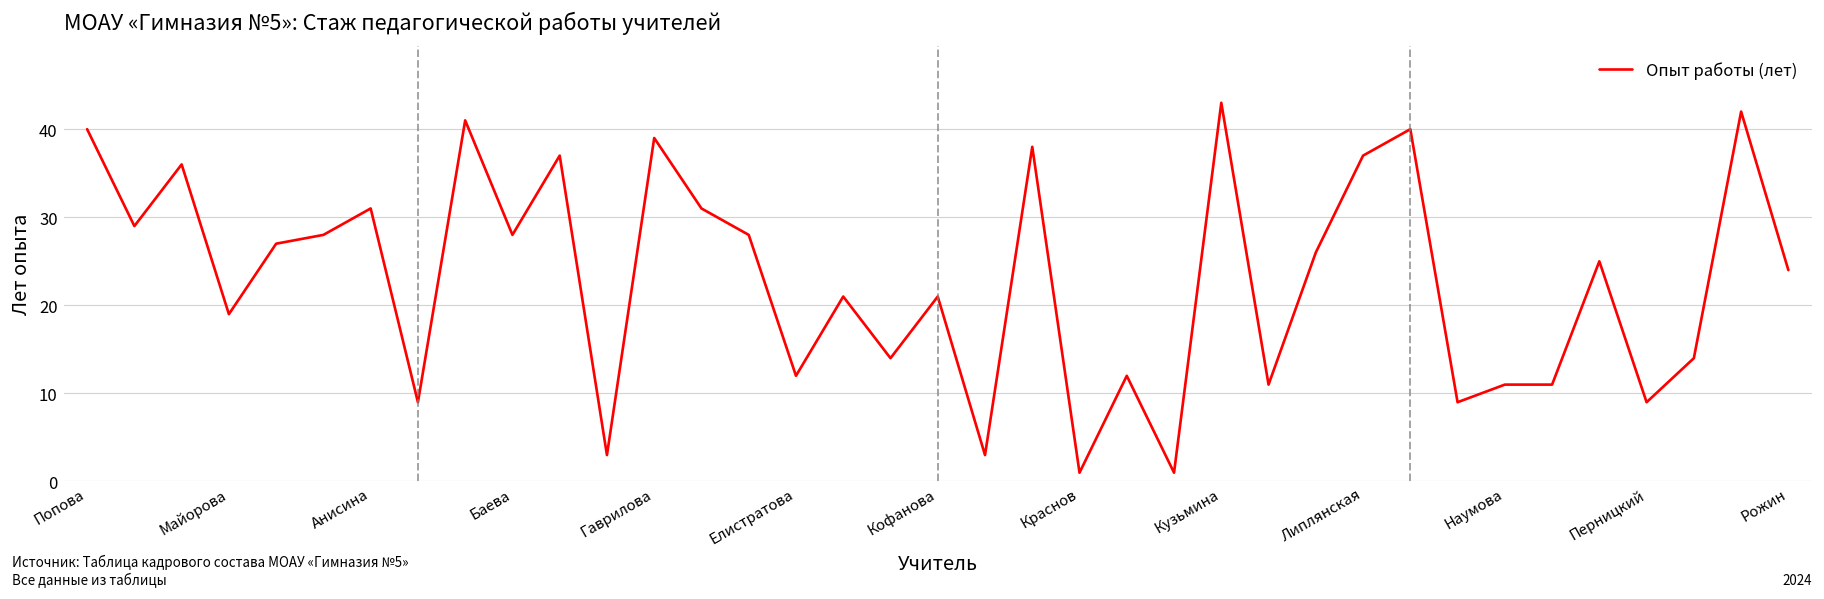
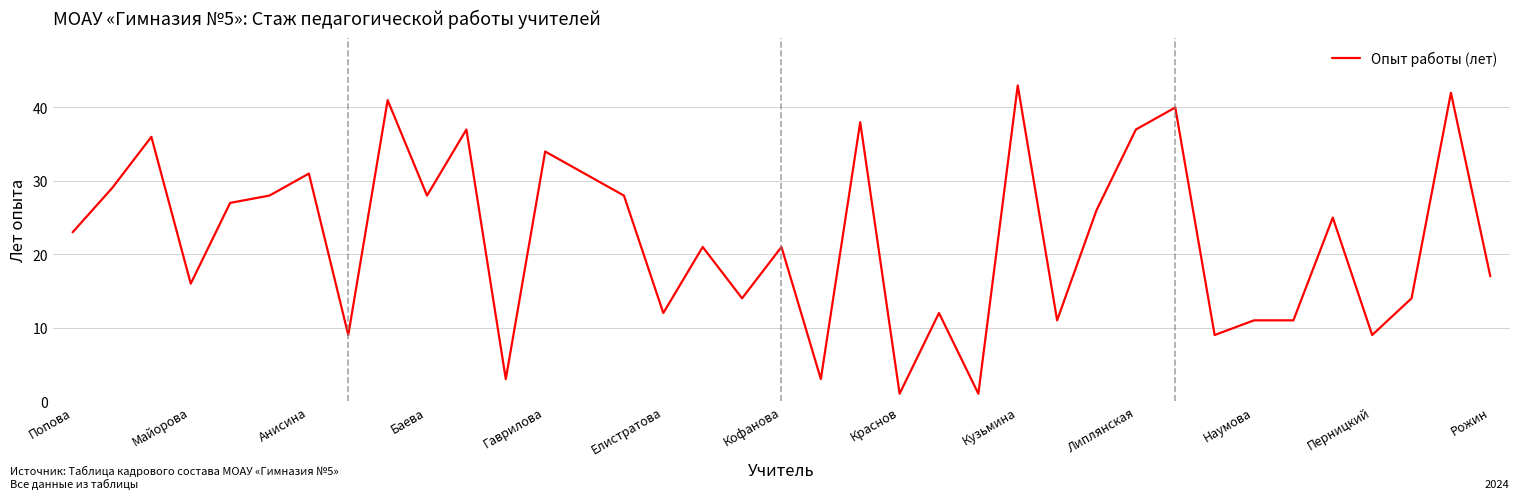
Попова: 40 -> 23
Майорова: 19 -> 16
Гаврилова: 39 -> 34
Рожин: 24 -> 17
